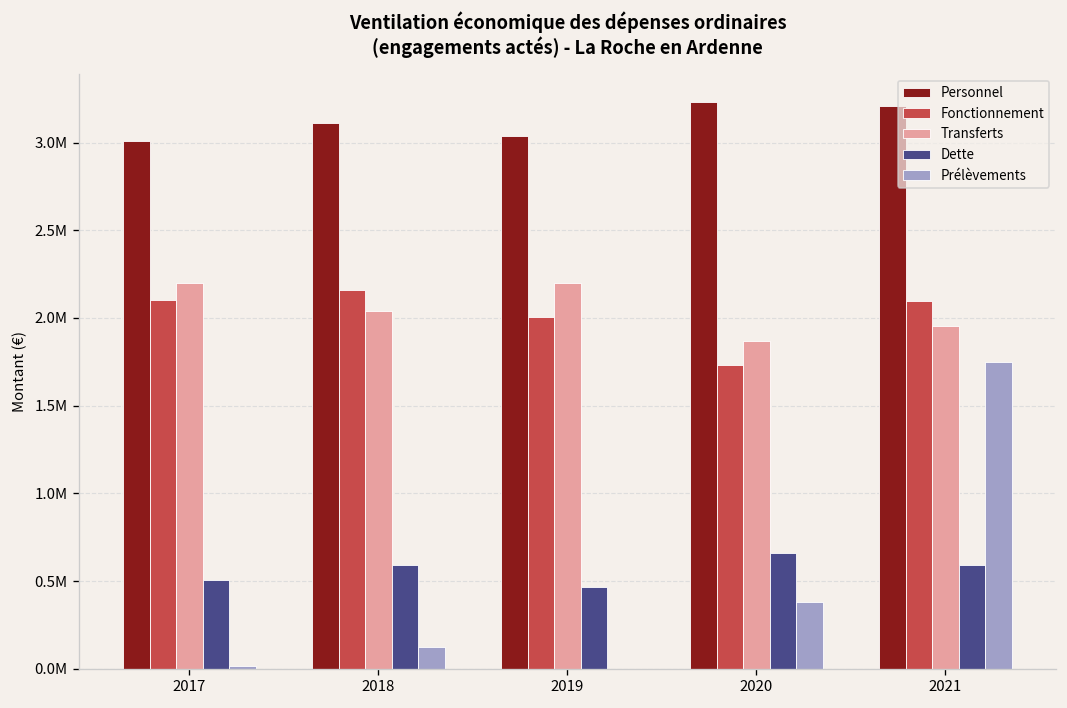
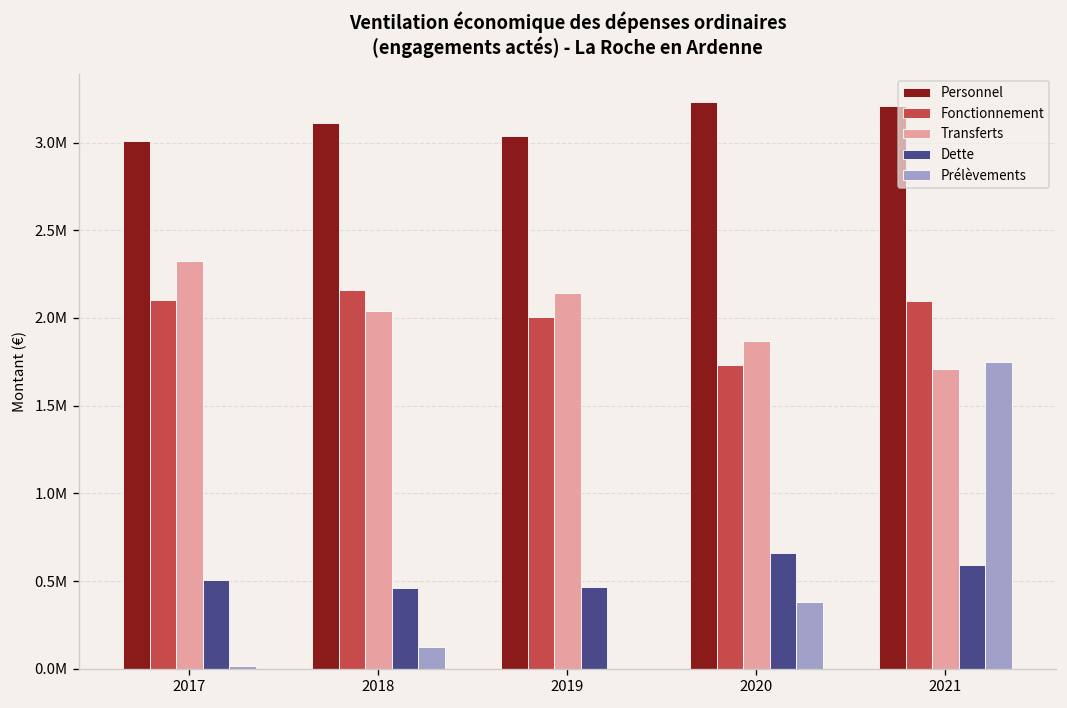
Transferts, 2017: 2200000 -> 2320000
Dette, 2018: 590000 -> 460000
Transferts, 2019: 2200000 -> 2140000
Transferts, 2021: 1950000 -> 1710000
